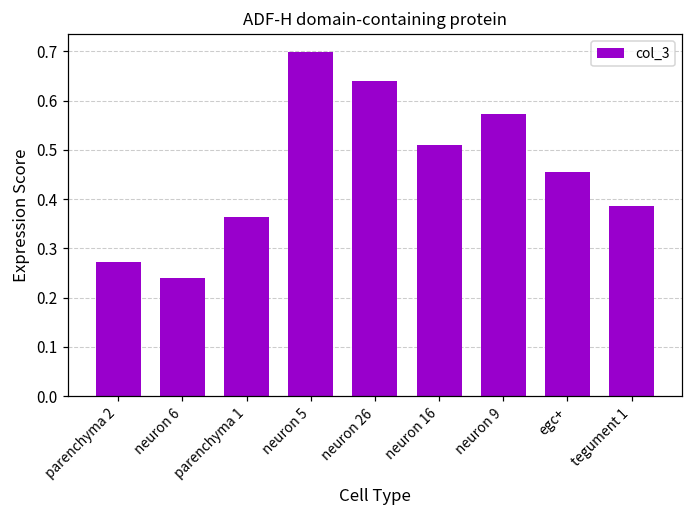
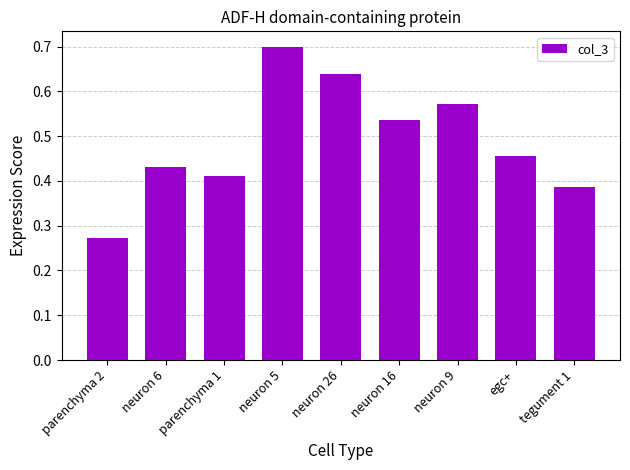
neuron 6: 0.24 -> 0.43
parenchyma 1: 0.36 -> 0.41
neuron 16: 0.51 -> 0.54
